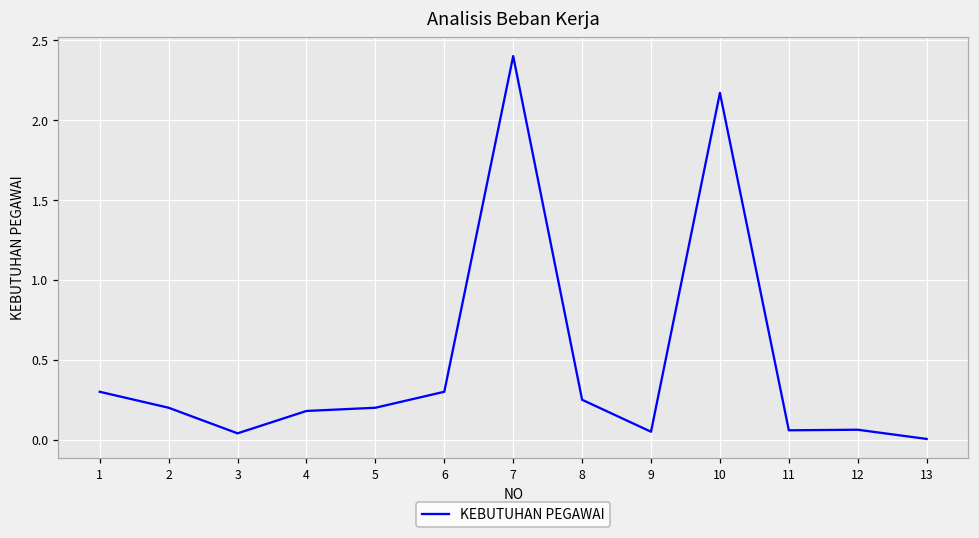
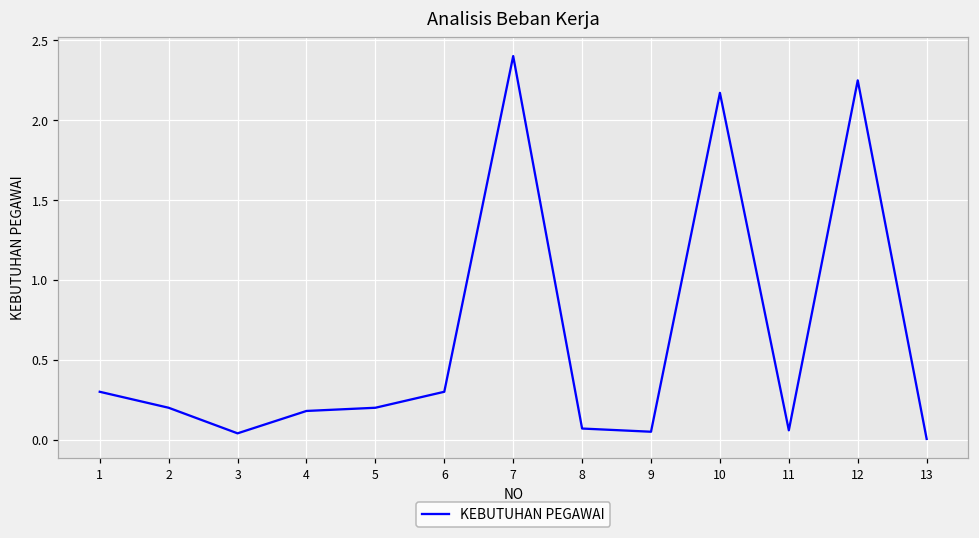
8: 0.25 -> 0.07
12: 0.06 -> 2.25
